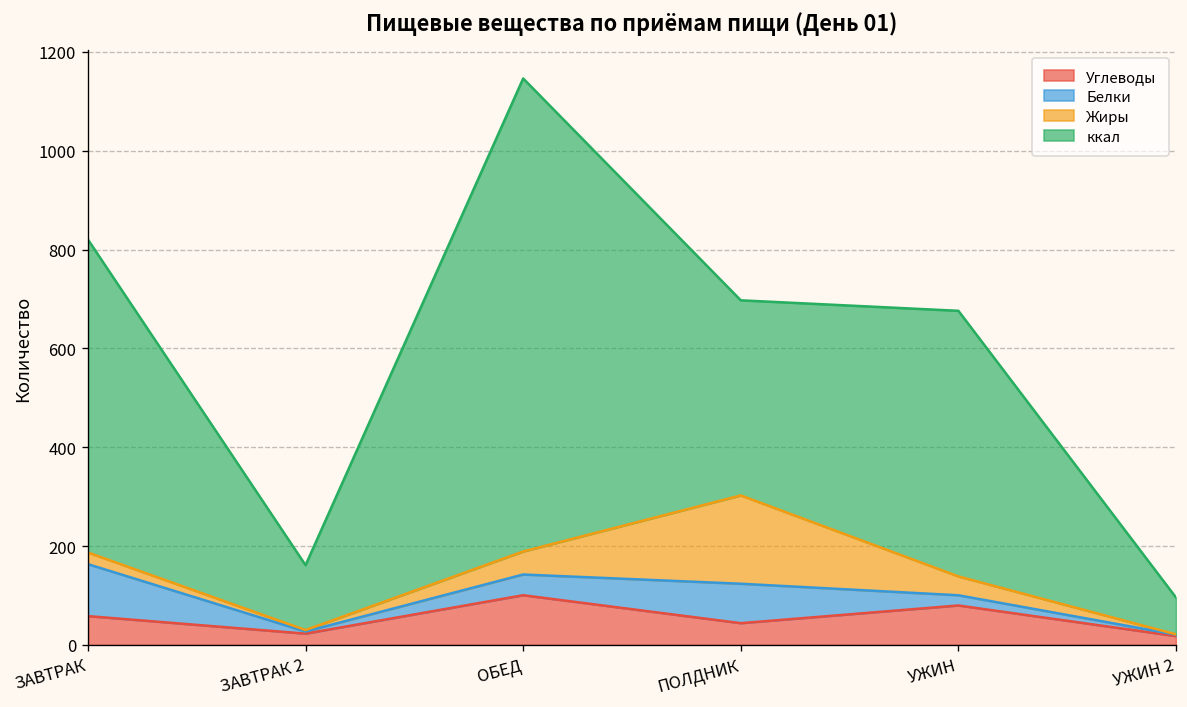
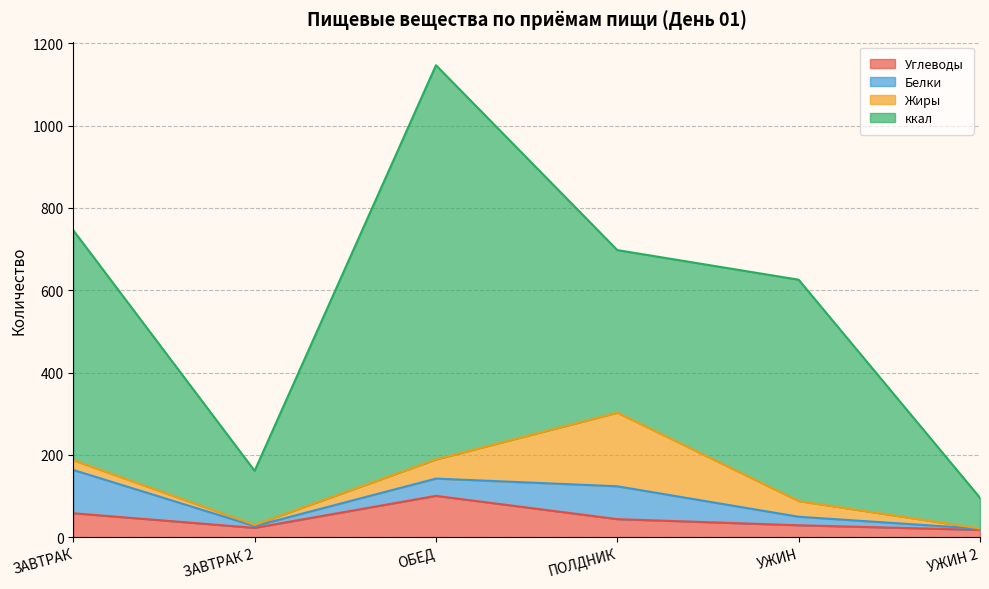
ккал, ЗАВТРАК: 630 -> 560
Углеводы, УЖИН: 80 -> 30
